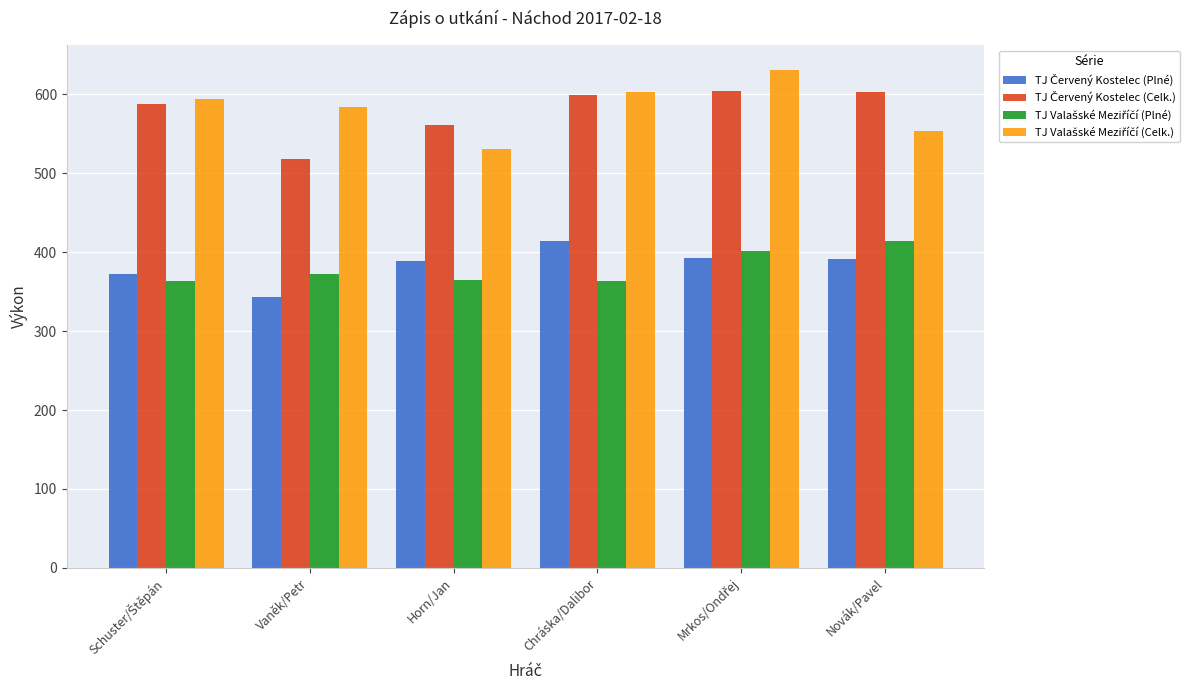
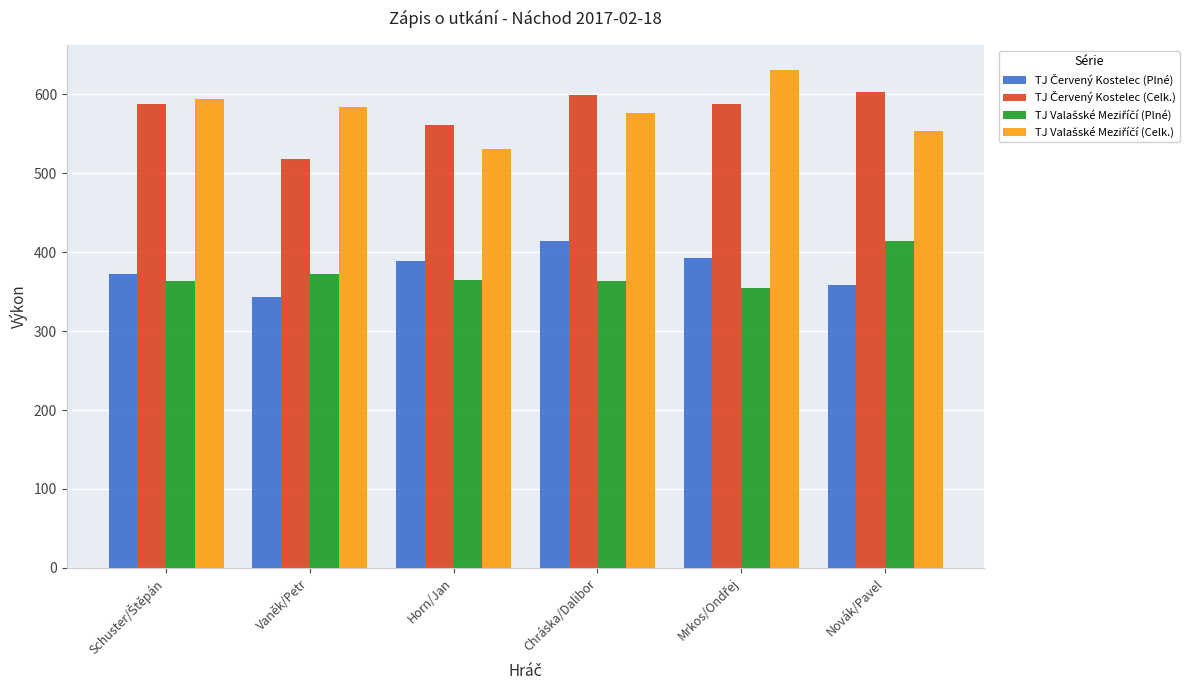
TJ Valašské Meziříčí (Celk.), Chráska/Dalibor: 600 -> 580
TJ Červený Kostelec (Celk.), Mrkos/Ondřej: 610 -> 590
TJ Valašské Meziříčí (Plné), Mrkos/Ondřej: 400 -> 360
TJ Červený Kostelec (Plné), Novák/Pavel: 390 -> 360
